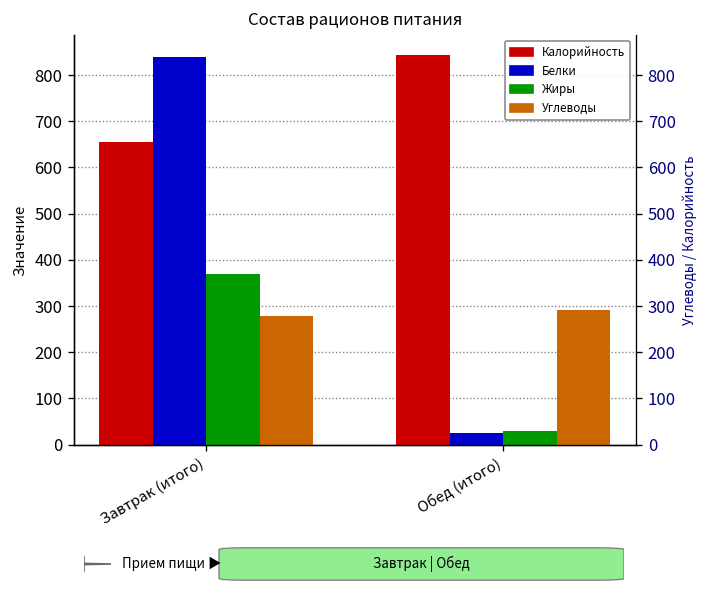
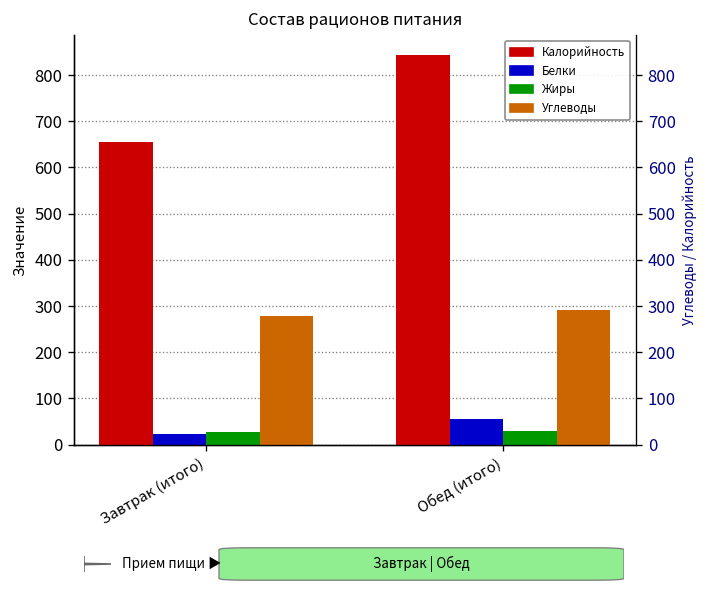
Белки, Завтрак (итого): 840 -> 20
Жиры, Завтрак (итого): 370 -> 30
Белки, Обед (итого): 20 -> 60
